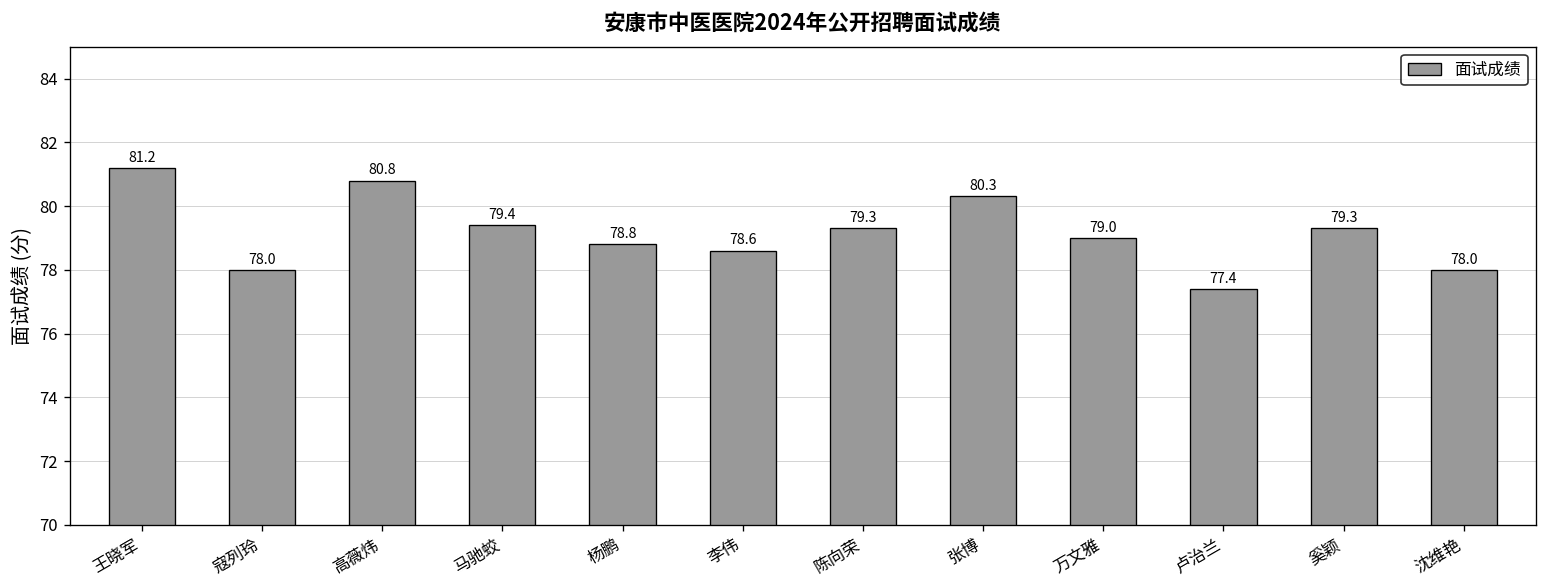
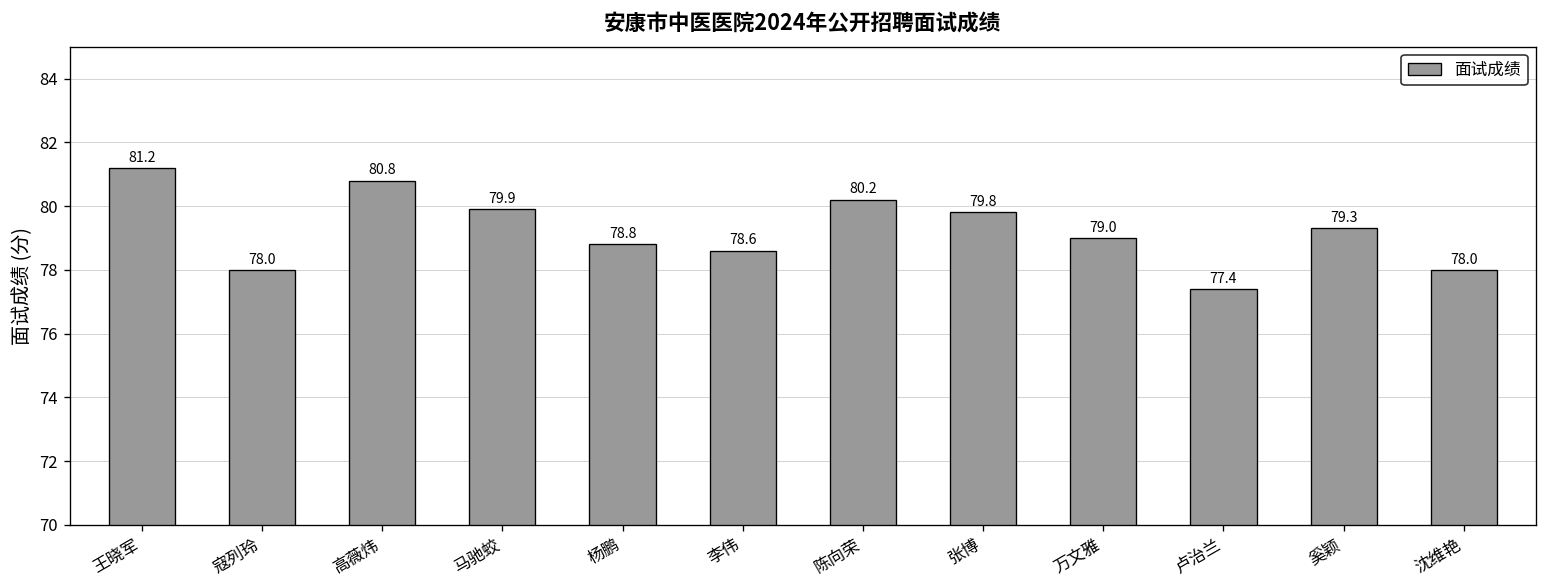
马驰蛟: 79.4 -> 79.9
陈向荣: 79.3 -> 80.2
张博: 80.3 -> 79.8
